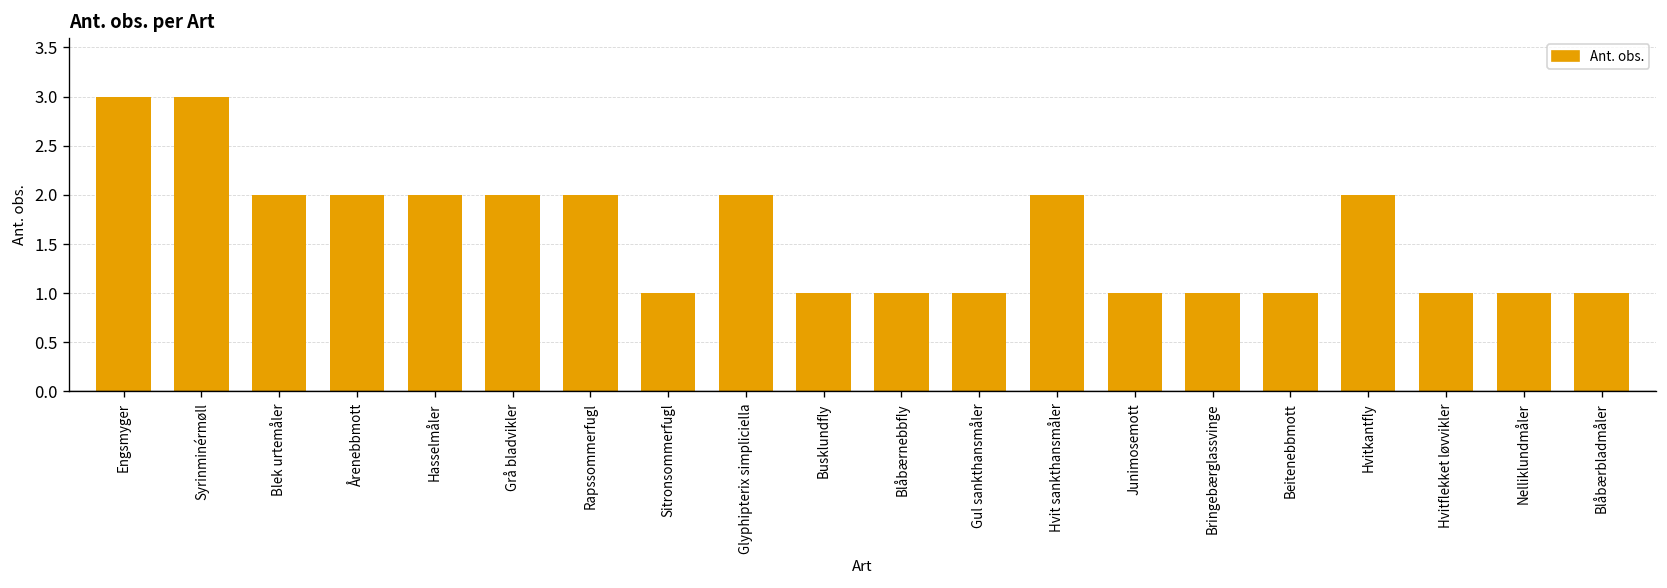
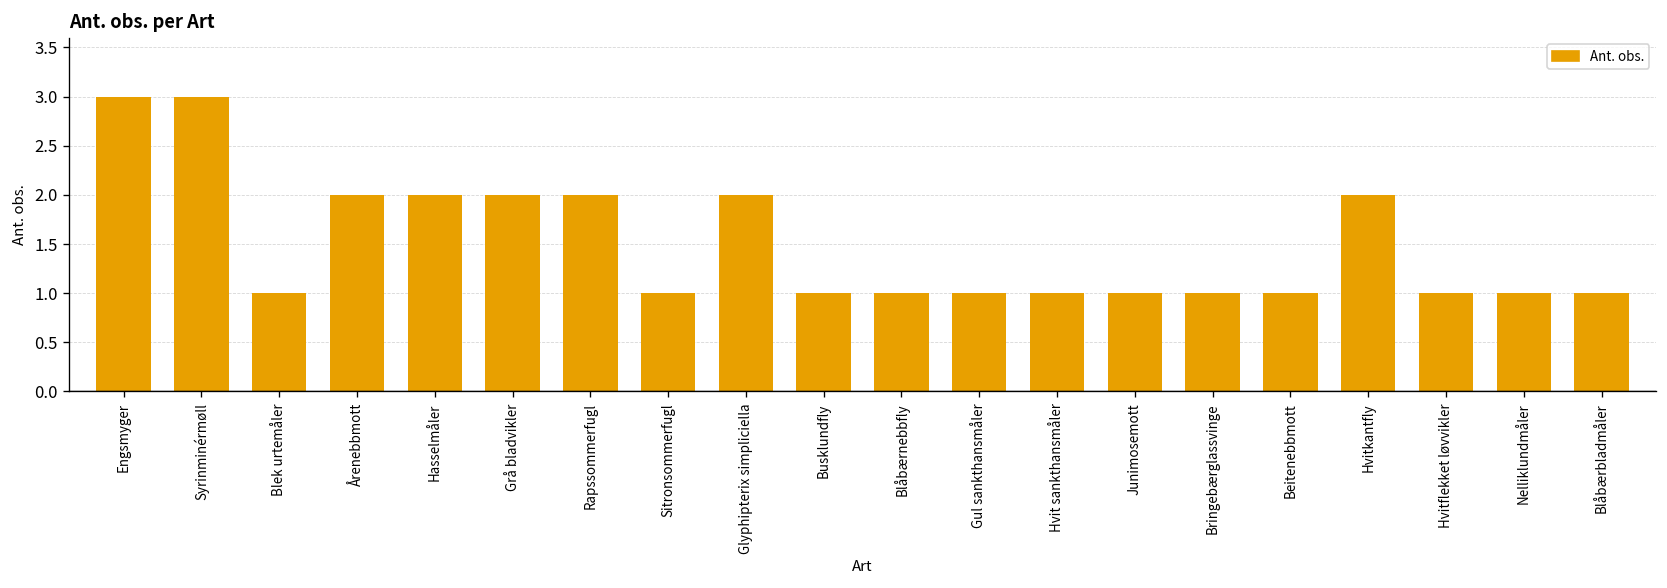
Blek urtemåler: 2 -> 1
Hvit sankthansmåler: 2 -> 1
